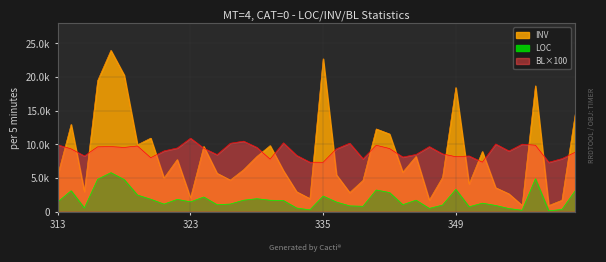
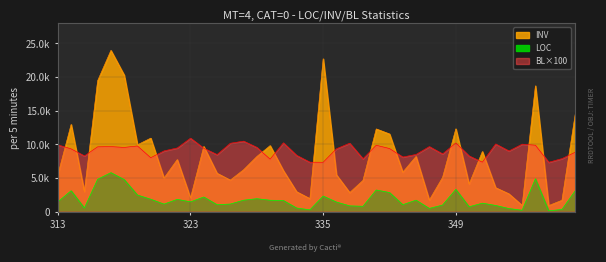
INV, 349: 18000 -> 12000
BL×100, 349: 8000 -> 10000
